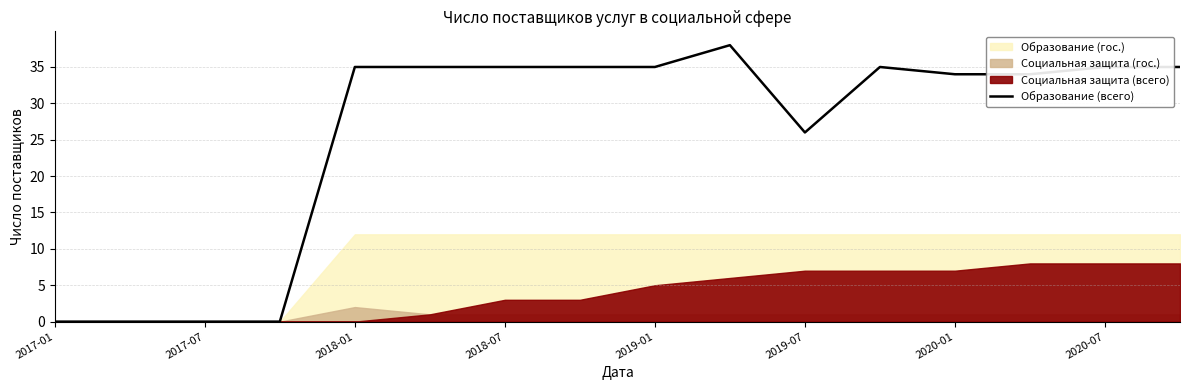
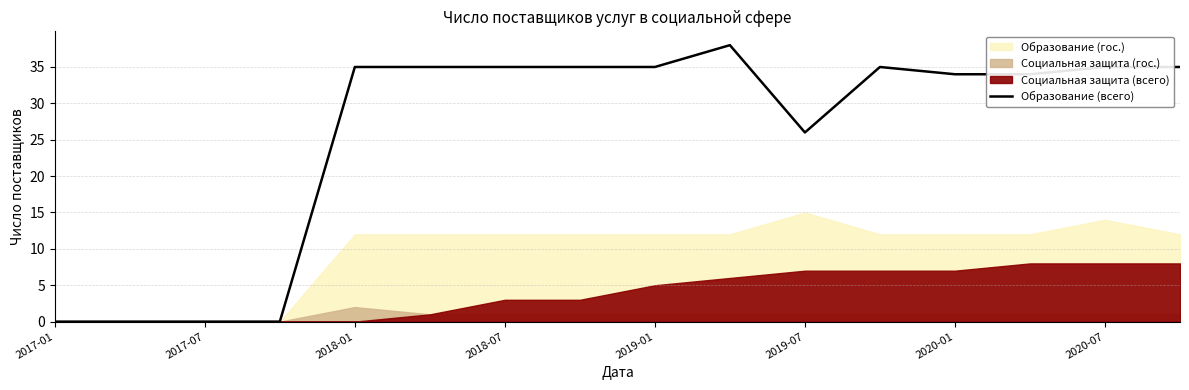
Образование (гос.), 2019-07: 12 -> 15
Образование (гос.), 2020-07: 12 -> 14
